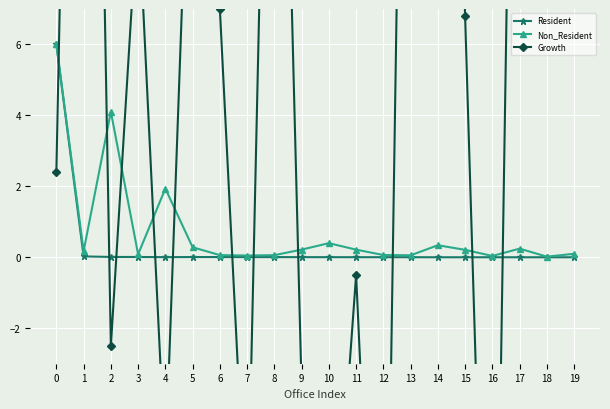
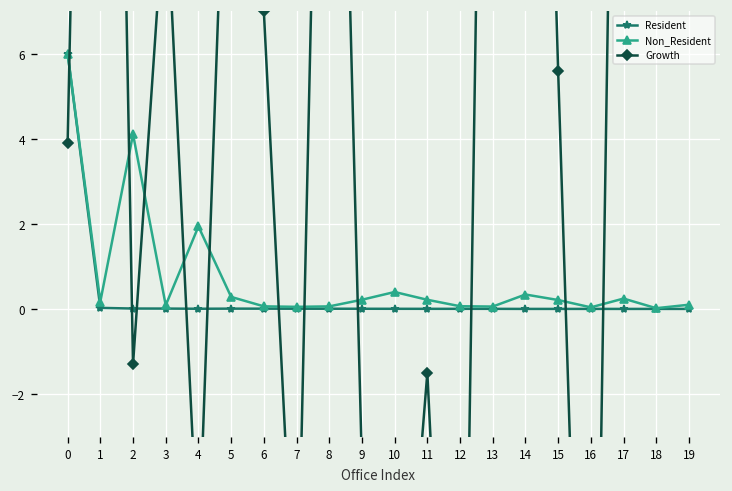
Growth, 0: 2.4 -> 3.9
Growth, 2: -2.5 -> -1.3
Growth, 11: -0.5 -> -1.5
Growth, 15: 6.8 -> 5.6
